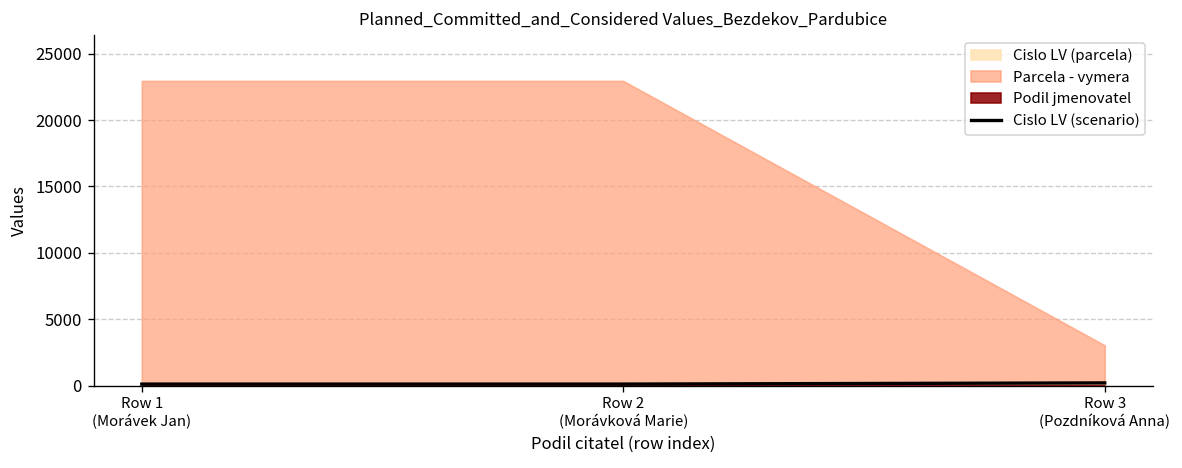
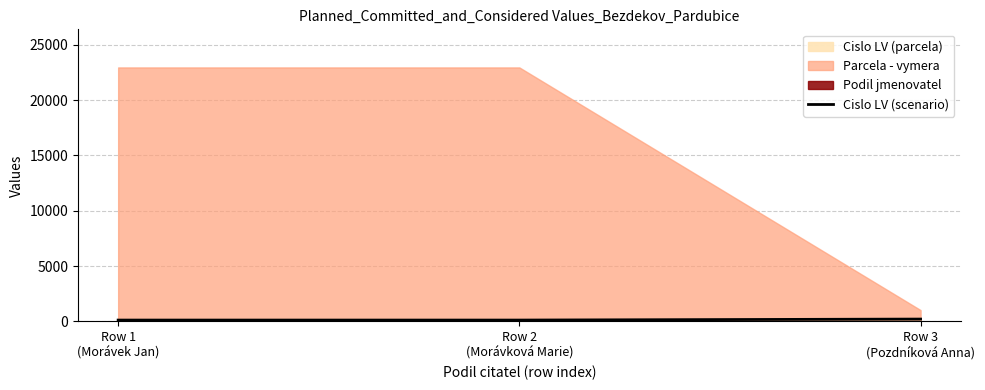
Parcela - vymera, Row 3 (Pozdníková Anna): 3000 -> 1000
